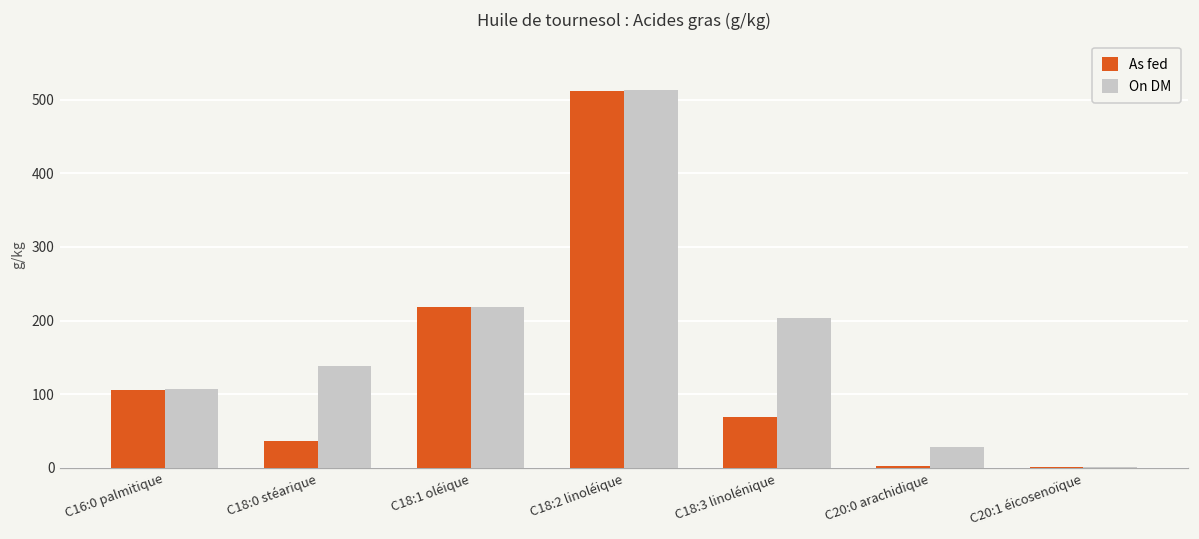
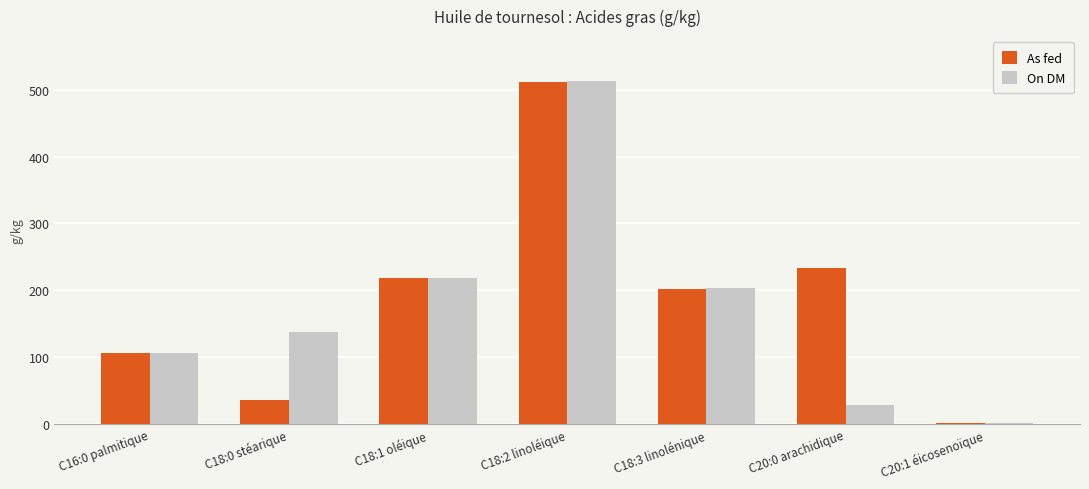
As fed, C18:3 linolénique: 70 -> 200
As fed, C20:0 arachidique: 0 -> 230
